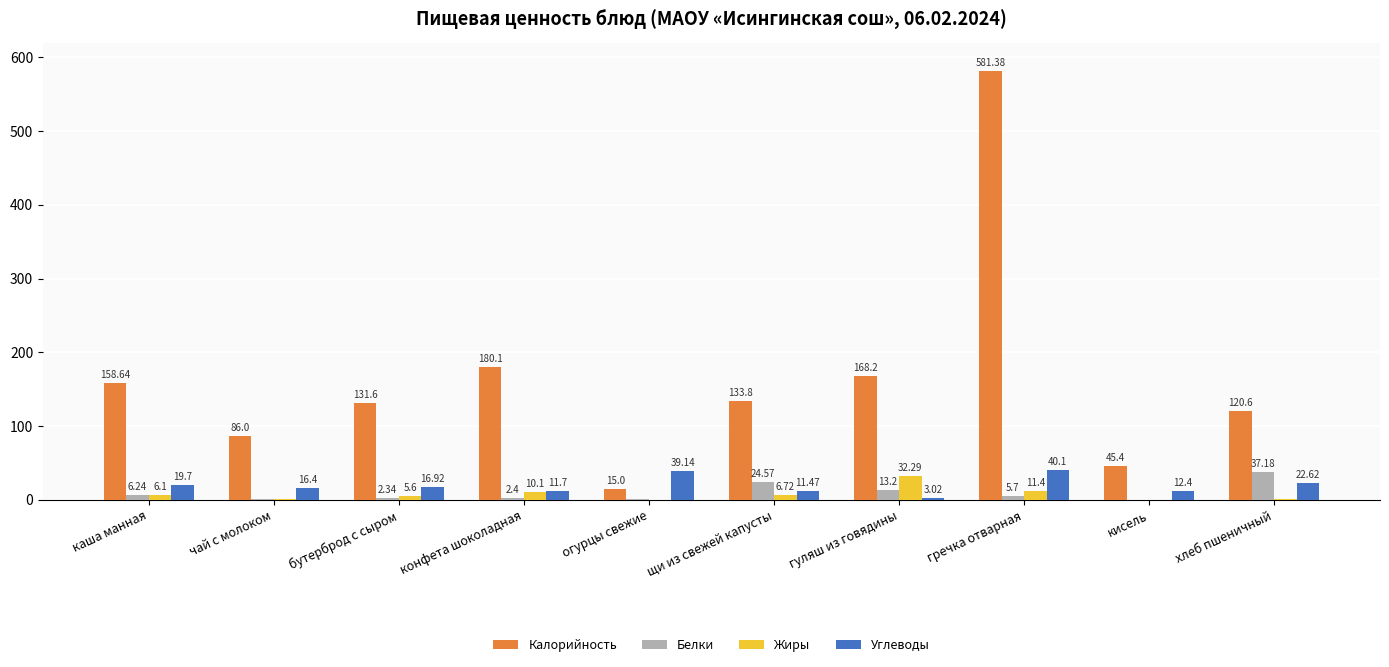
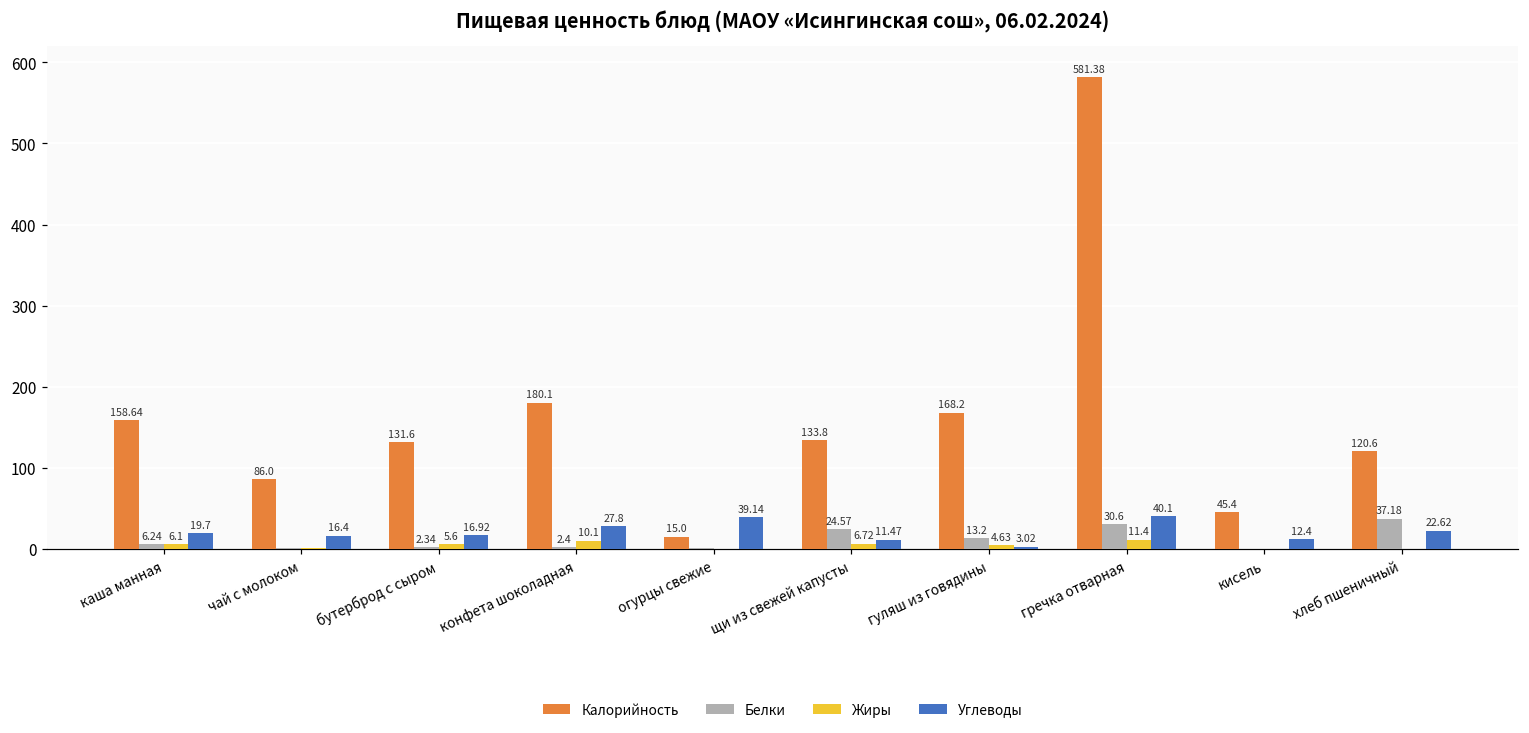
Углеводы, конфета шоколадная: 11.7 -> 27.8
Жиры, гуляш из говядины: 32.29 -> 4.63
Белки, гречка отварная: 5.7 -> 30.6
